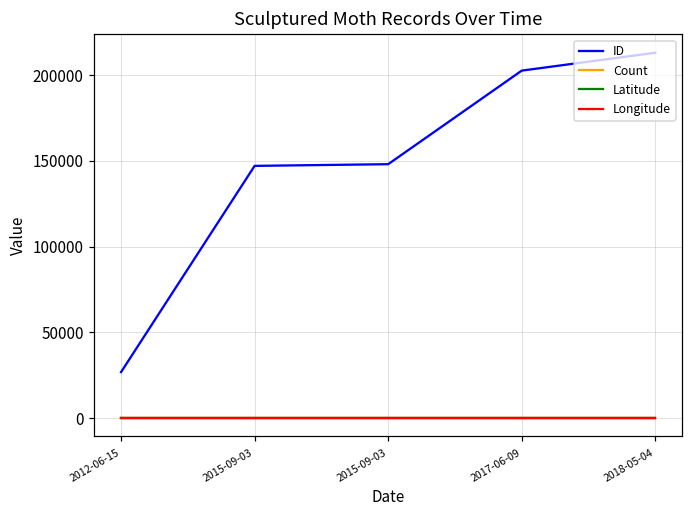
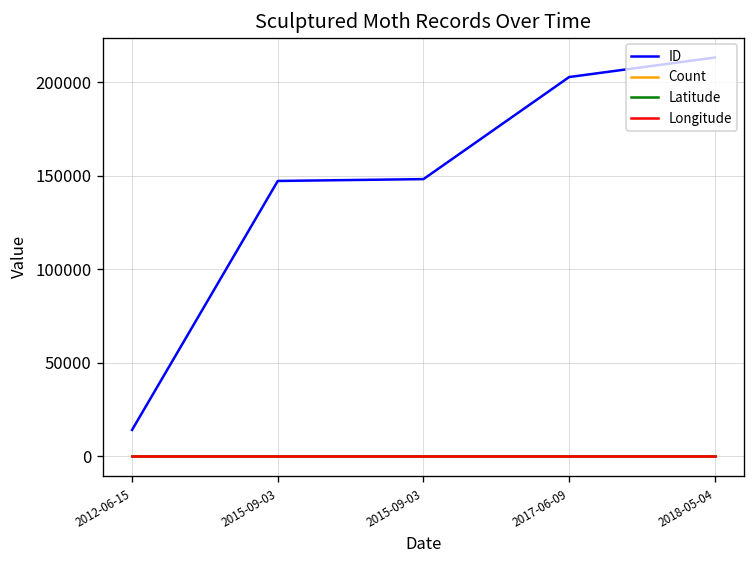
ID, 2012-06-15: 27000 -> 14000
